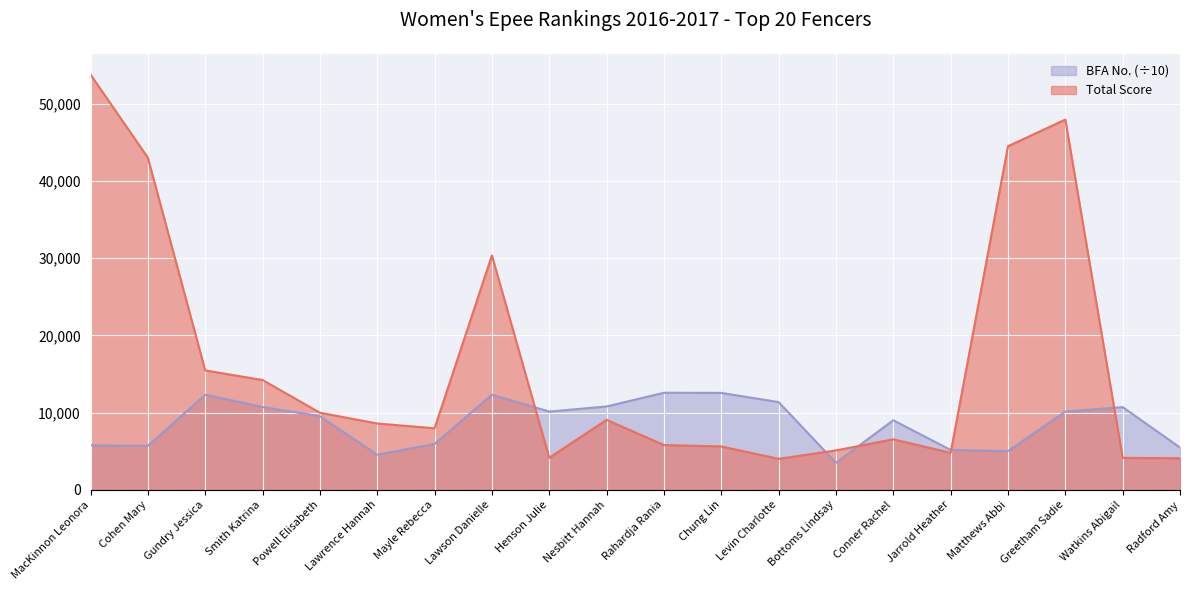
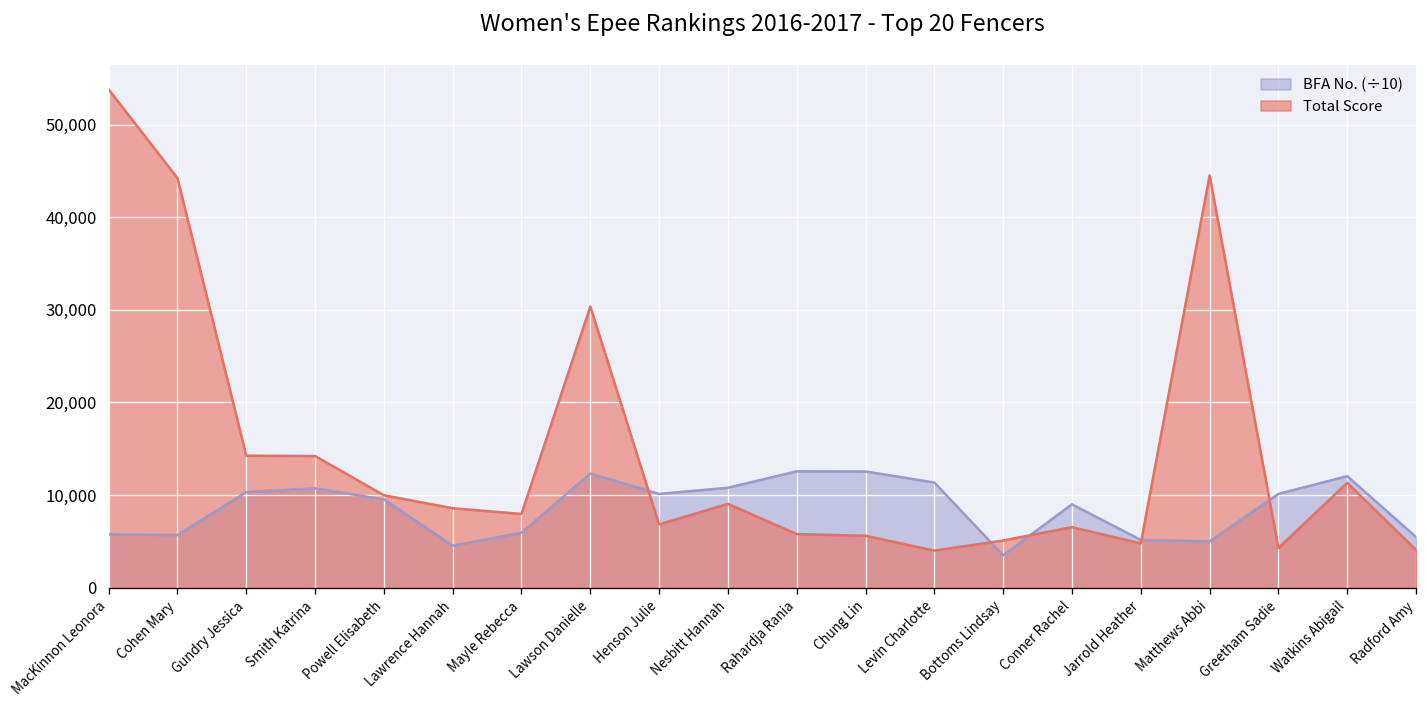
Total Score, Cohen Mary: 43,000 -> 44,000
BFA No. (÷10), Gundry Jessica: 12,000 -> 10,000
Total Score, Gundry Jessica: 15,000 -> 14,000
Total Score, Henson Julie: 4,000 -> 7,000
Total Score, Greetham Sadie: 48,000 -> 4,000
BFA No. (÷10), Watkins Abigail: 11,000 -> 12,000
Total Score, Watkins Abigail: 4,000 -> 11,000
